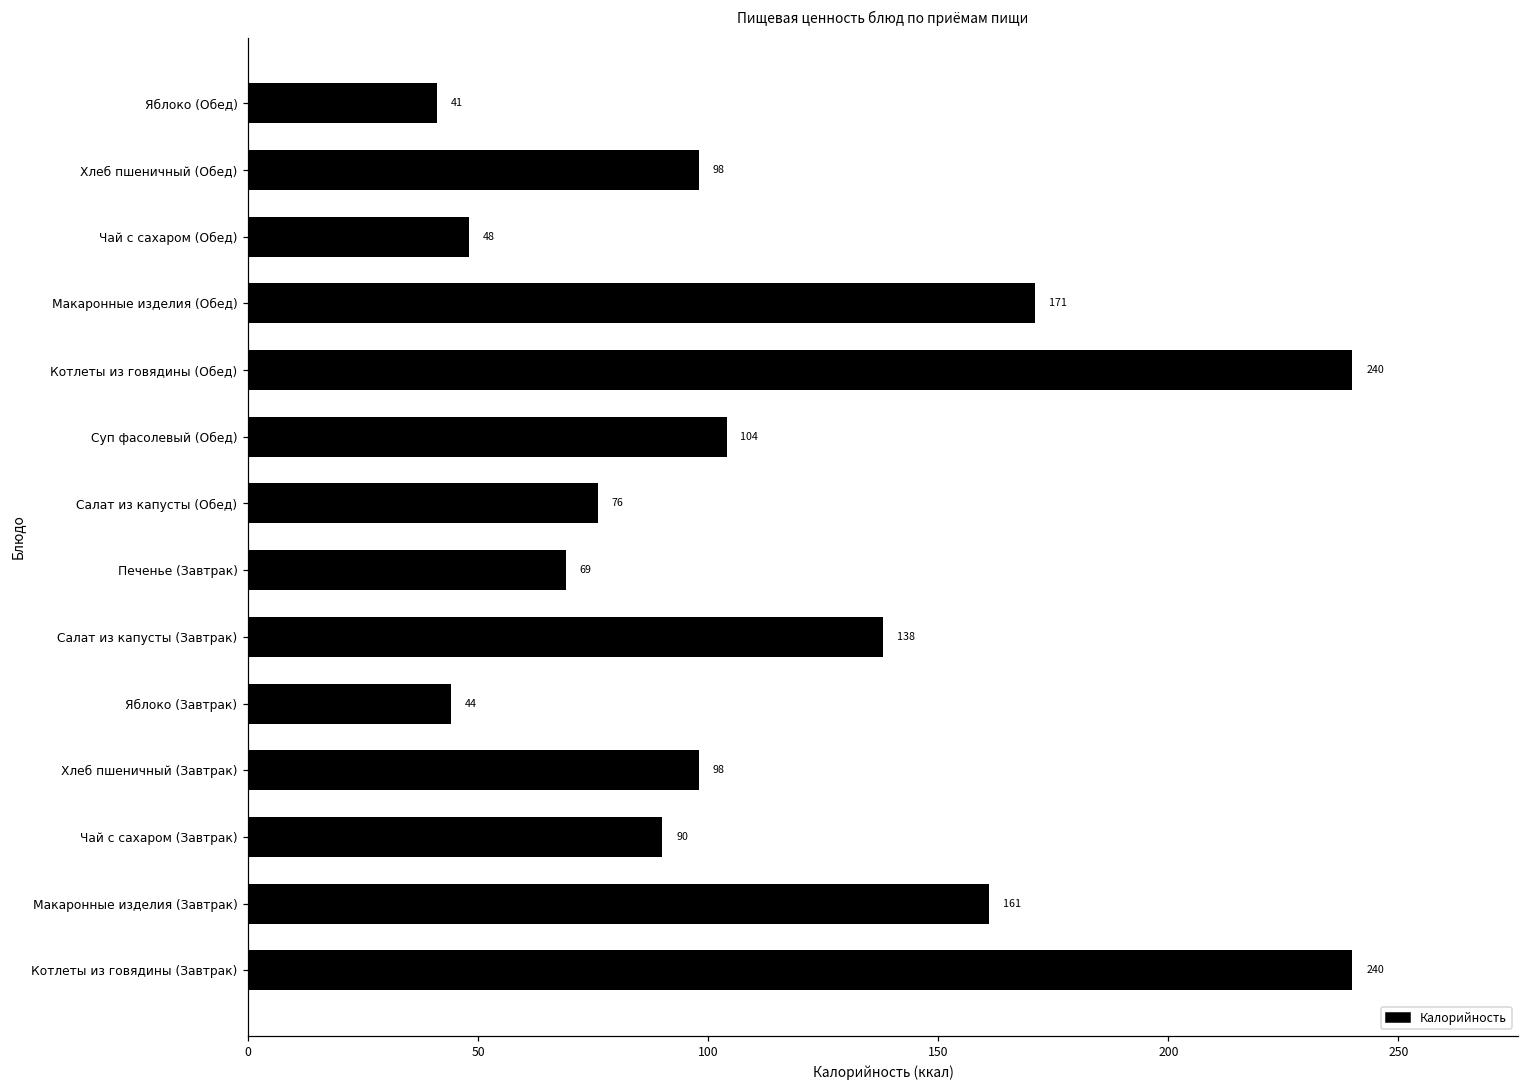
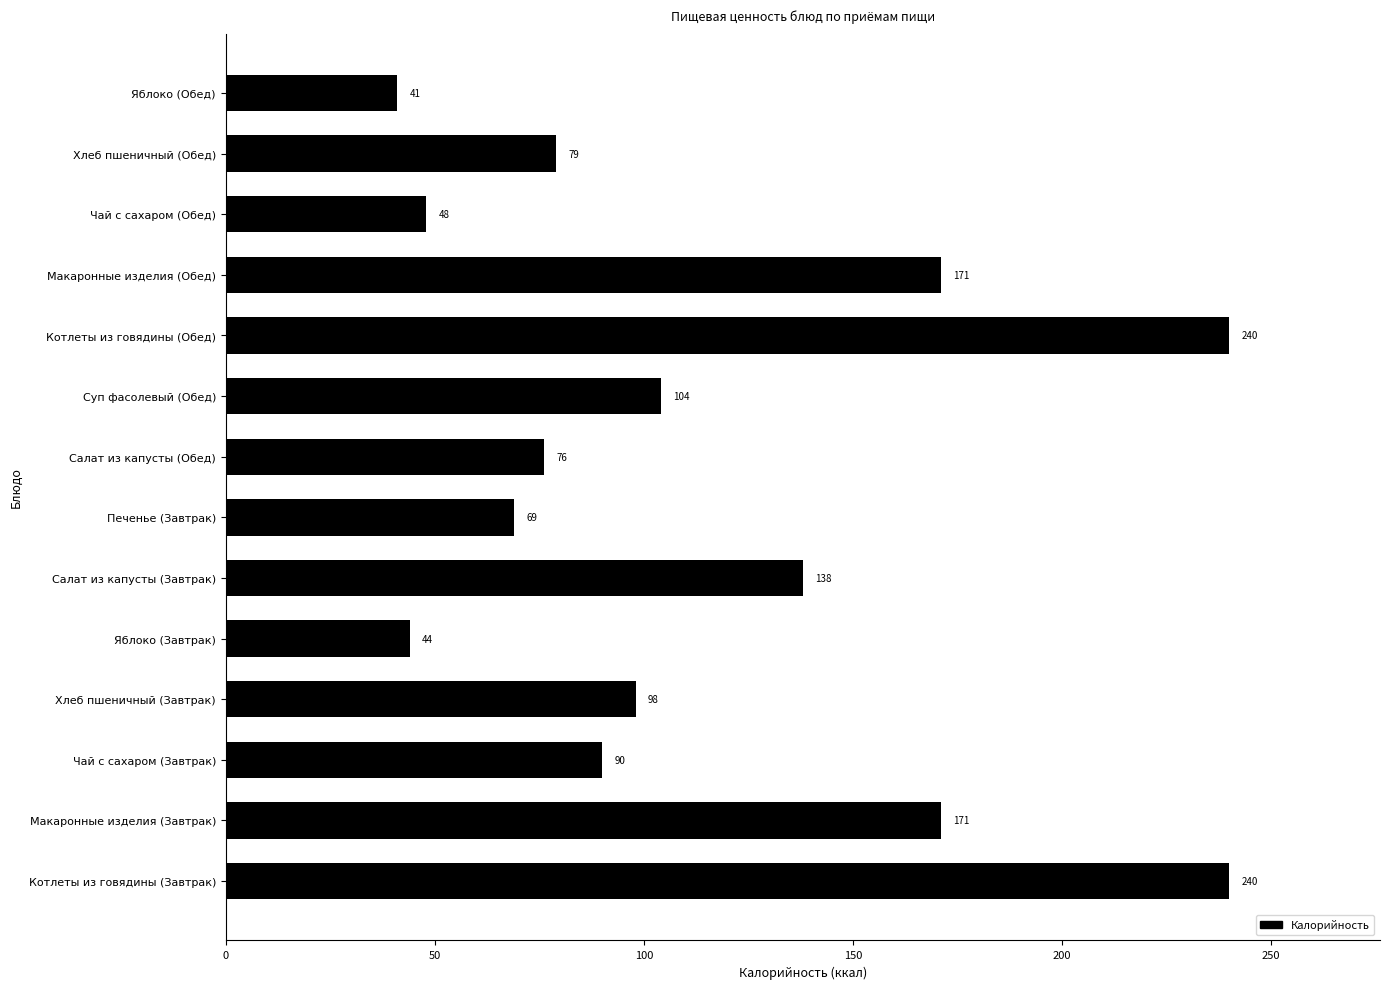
Хлеб пшеничный (Обед): 98 -> 79
Макаронные изделия (Завтрак): 161 -> 171
